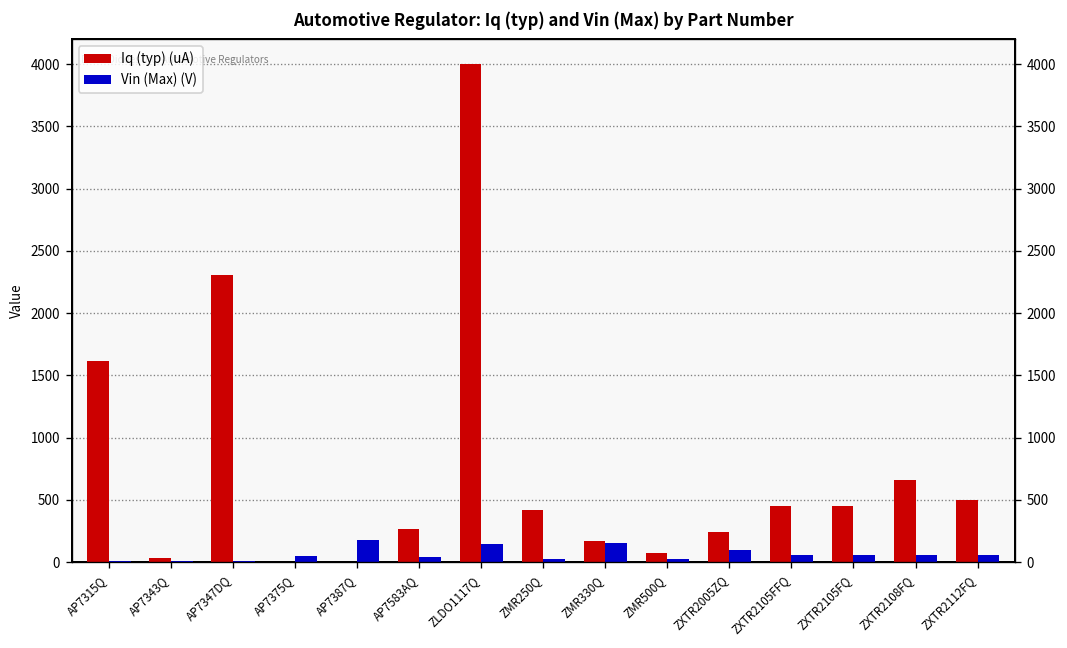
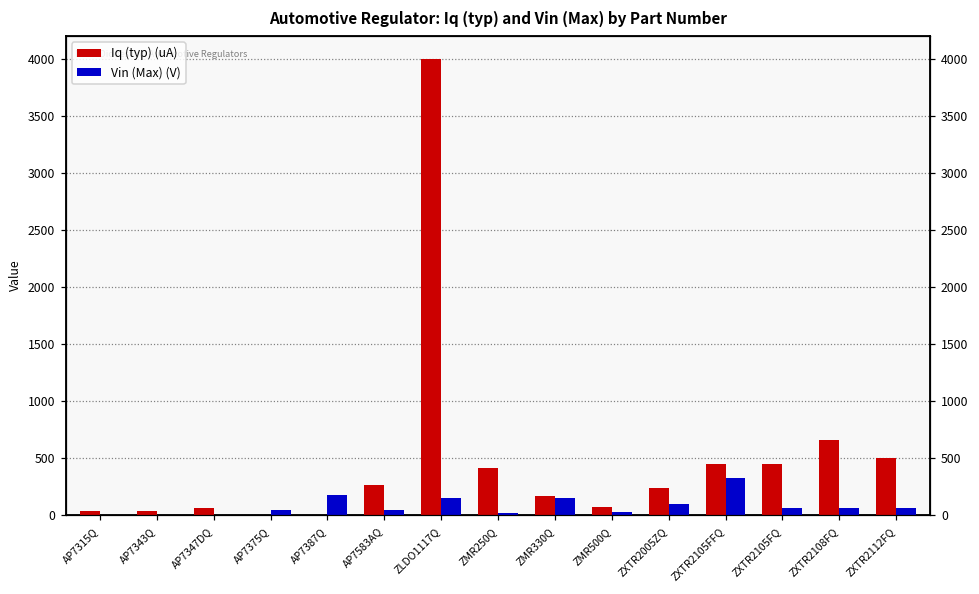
Iq (typ) (uA), AP7315Q: 1620 -> 40
Iq (typ) (uA), AP7347DQ: 2310 -> 60
Vin (Max) (V), ZXTR2105FFQ: 60 -> 320
